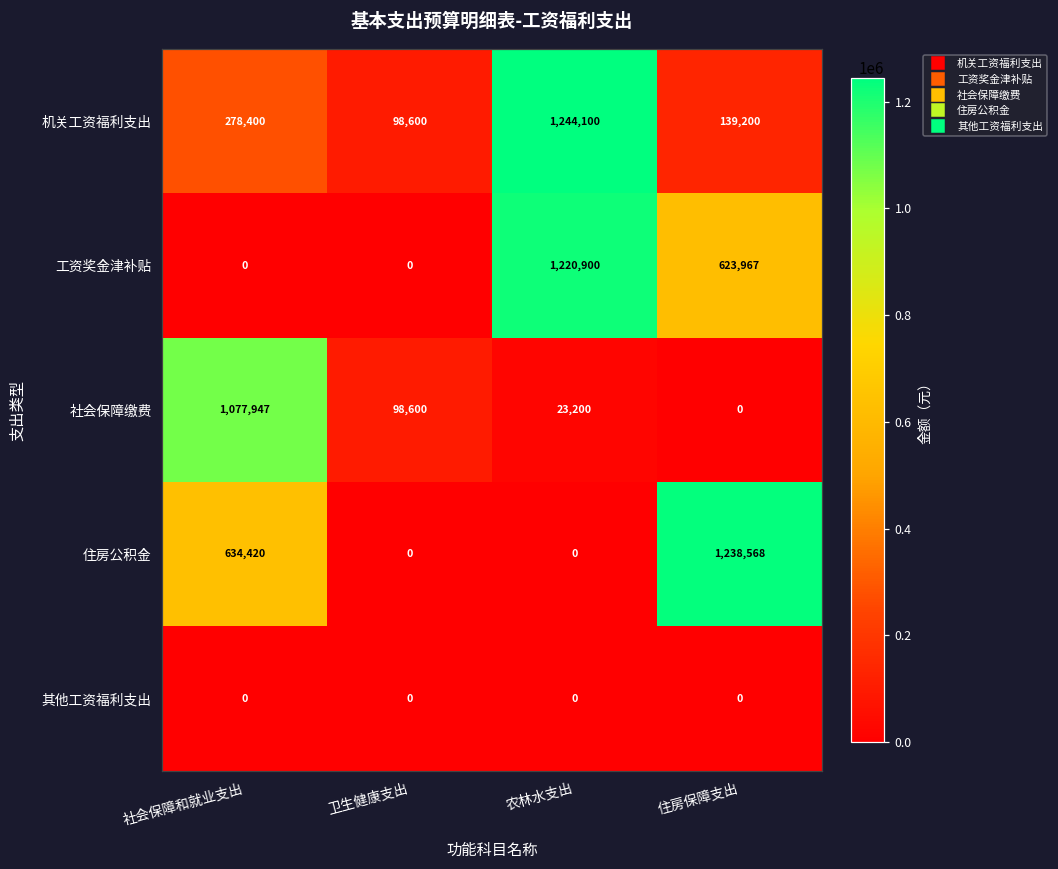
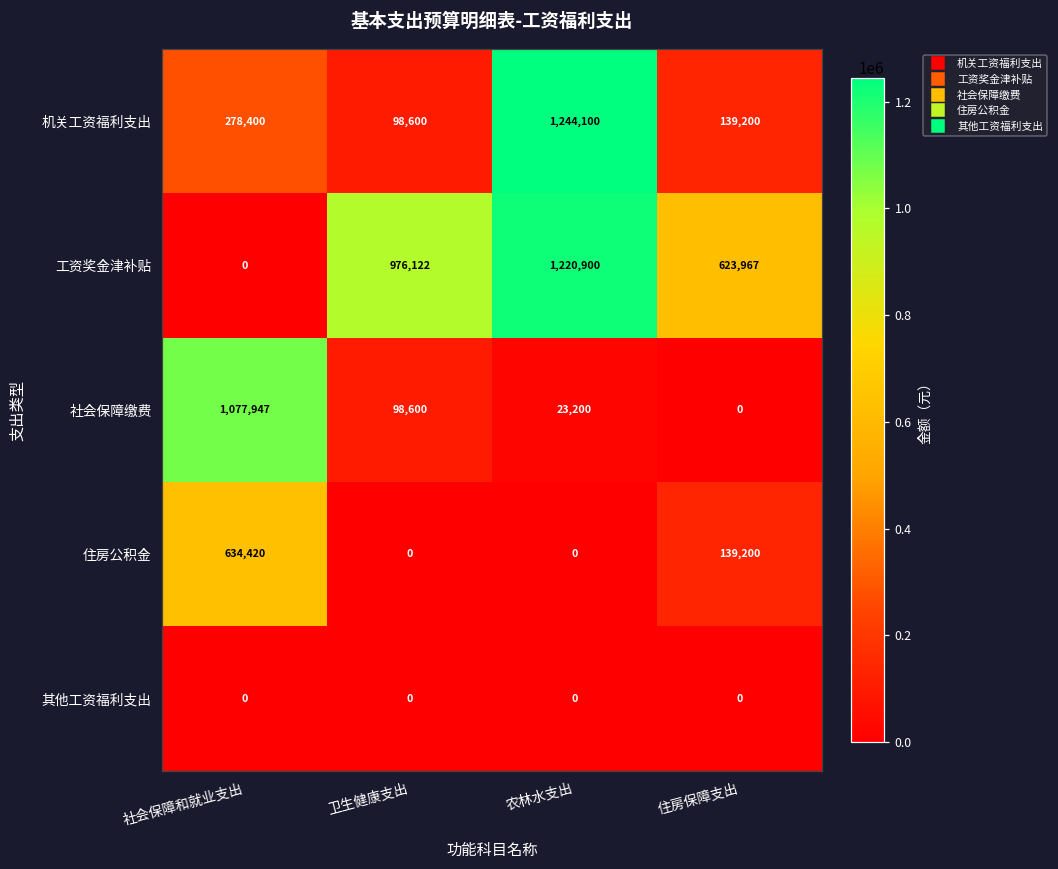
工资奖金津补贴, 卫生健康支出: 0 -> 976,122
住房公积金, 住房保障支出: 1,238,568 -> 139,200
